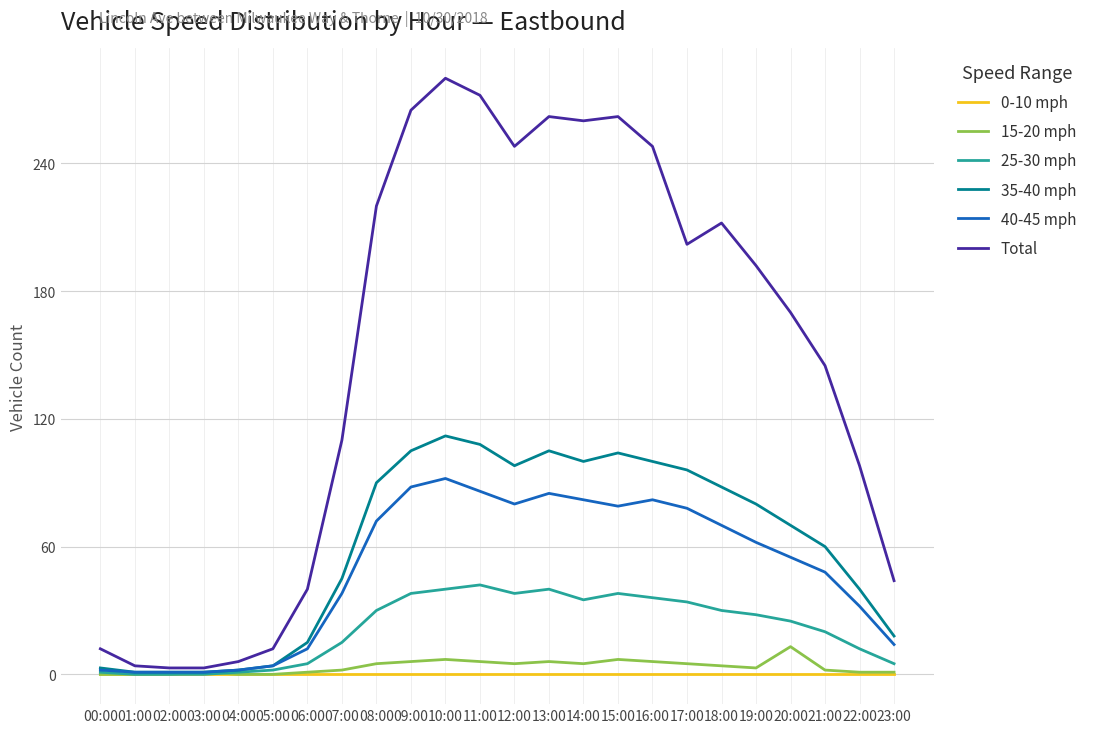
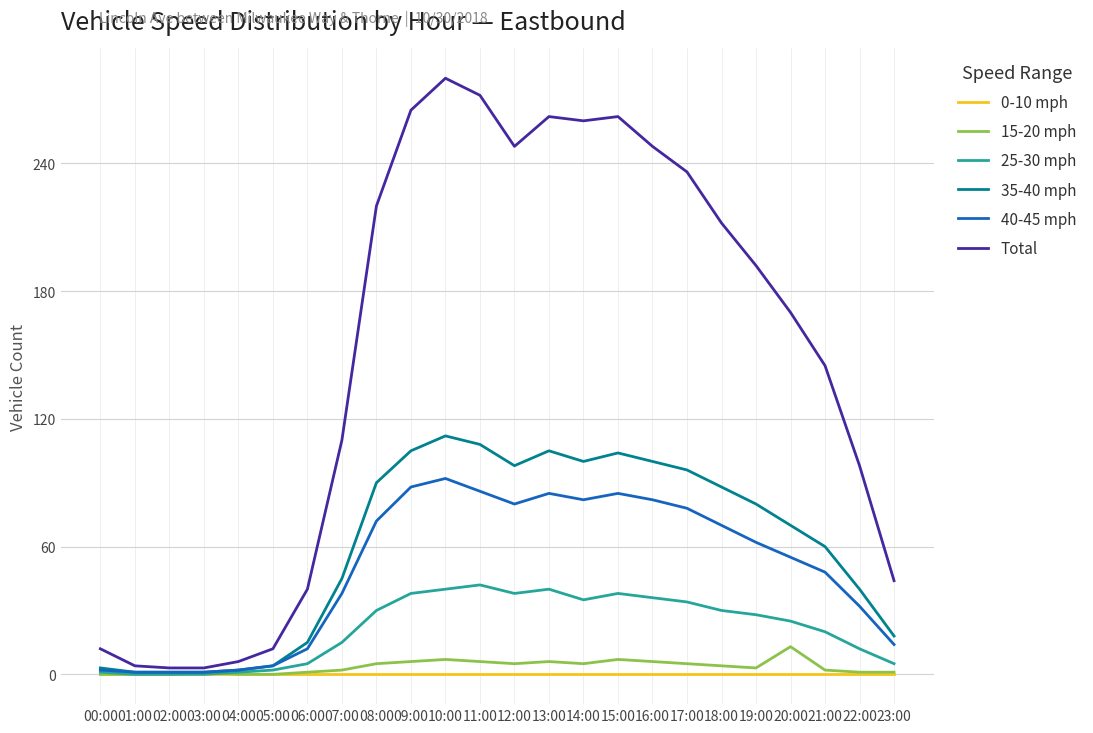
40-45 mph, 15:00: 79 -> 85
Total, 17:00: 202 -> 236
